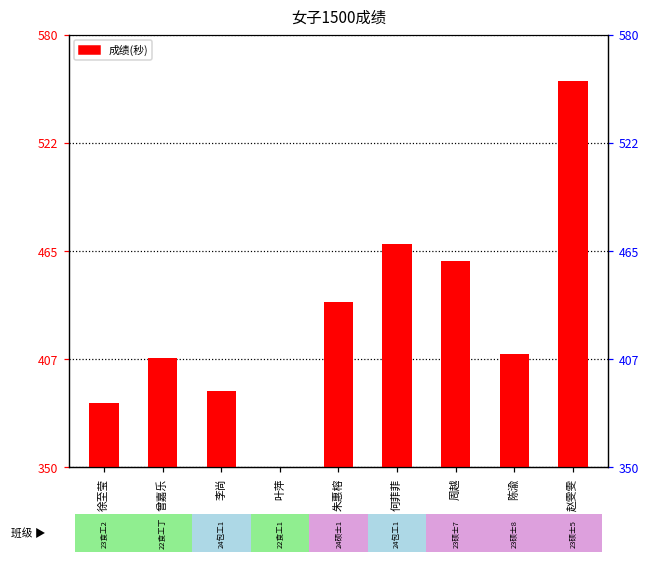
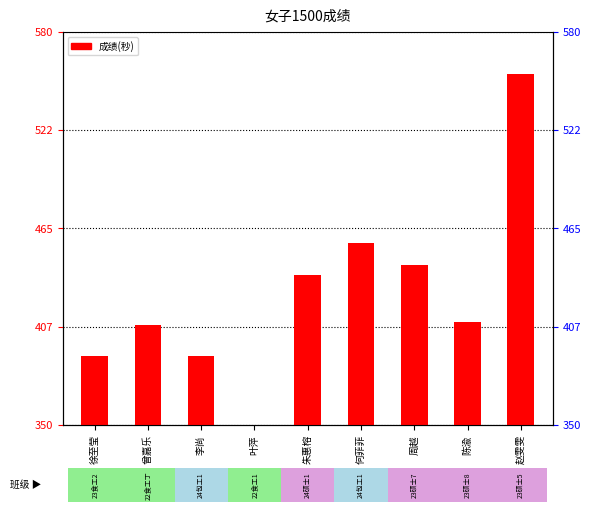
徐至莹: 384 -> 390
何菲菲: 469 -> 457
周越: 460 -> 444
